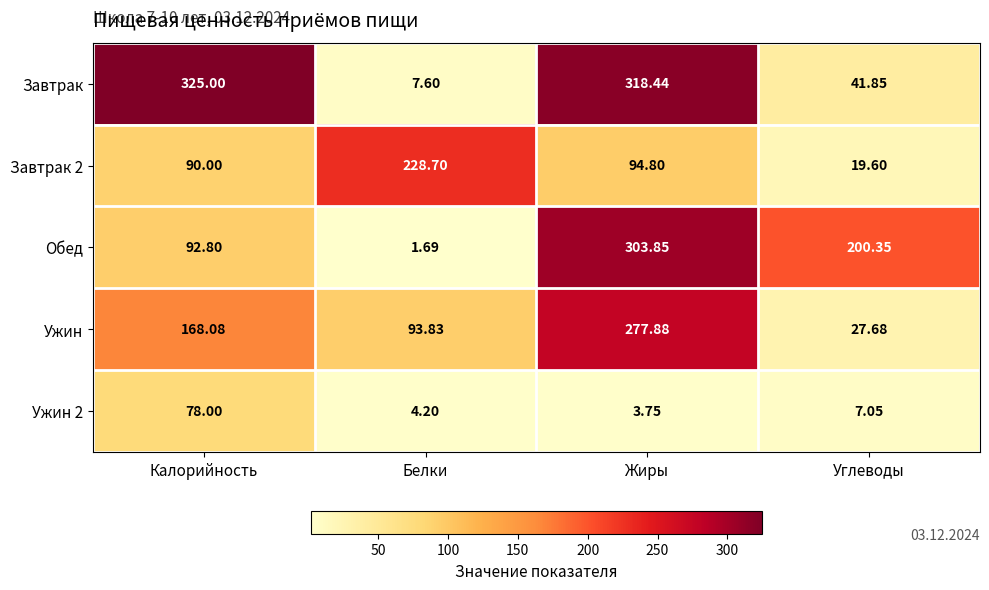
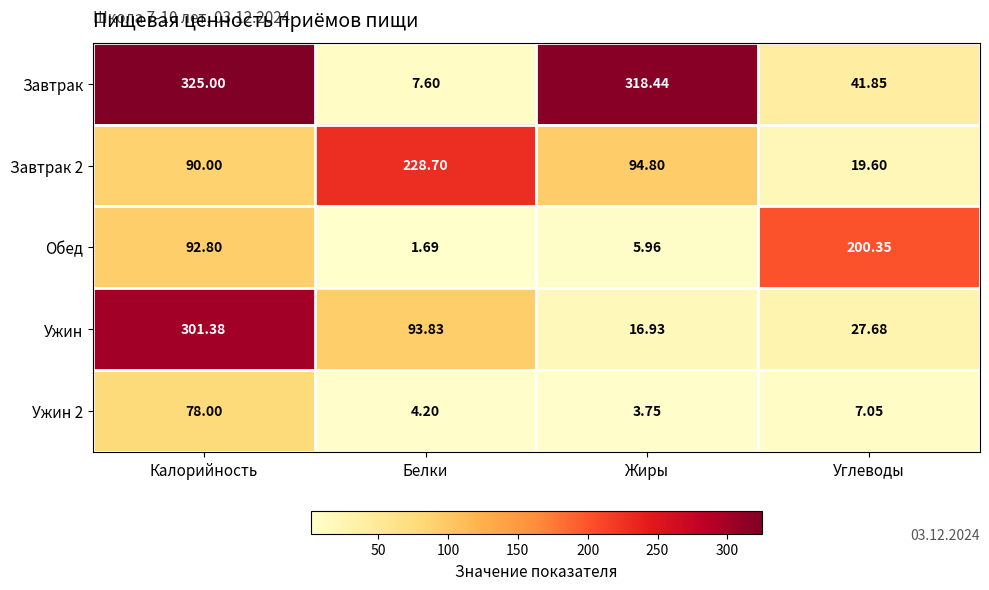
Обед, Жиры: 303.85 -> 5.96
Ужин, Калорийность: 168.08 -> 301.38
Ужин, Жиры: 277.88 -> 16.93
